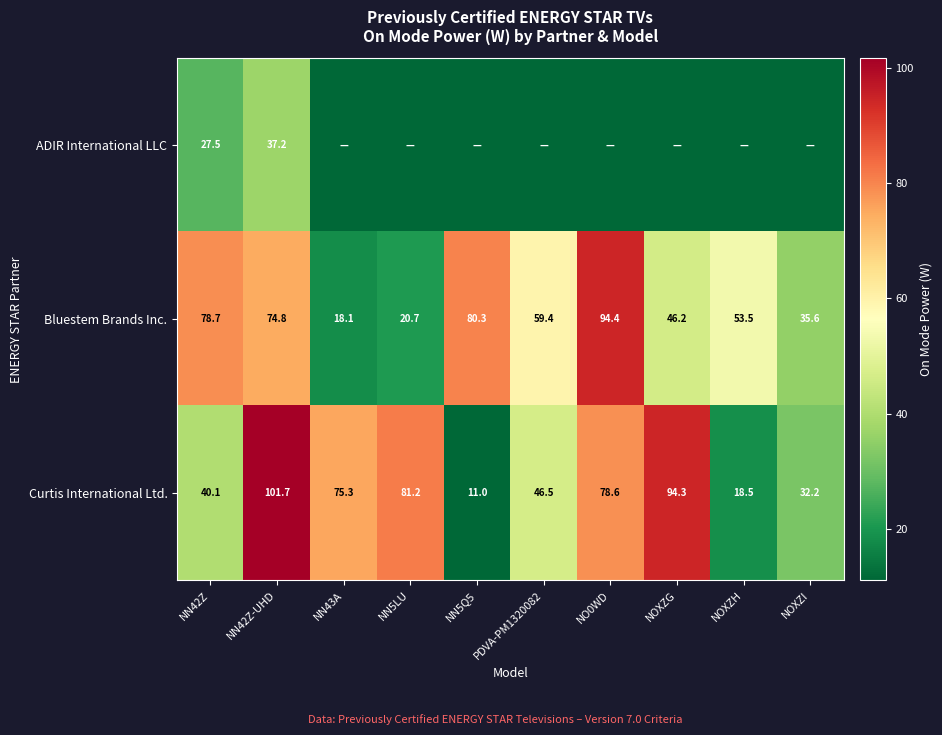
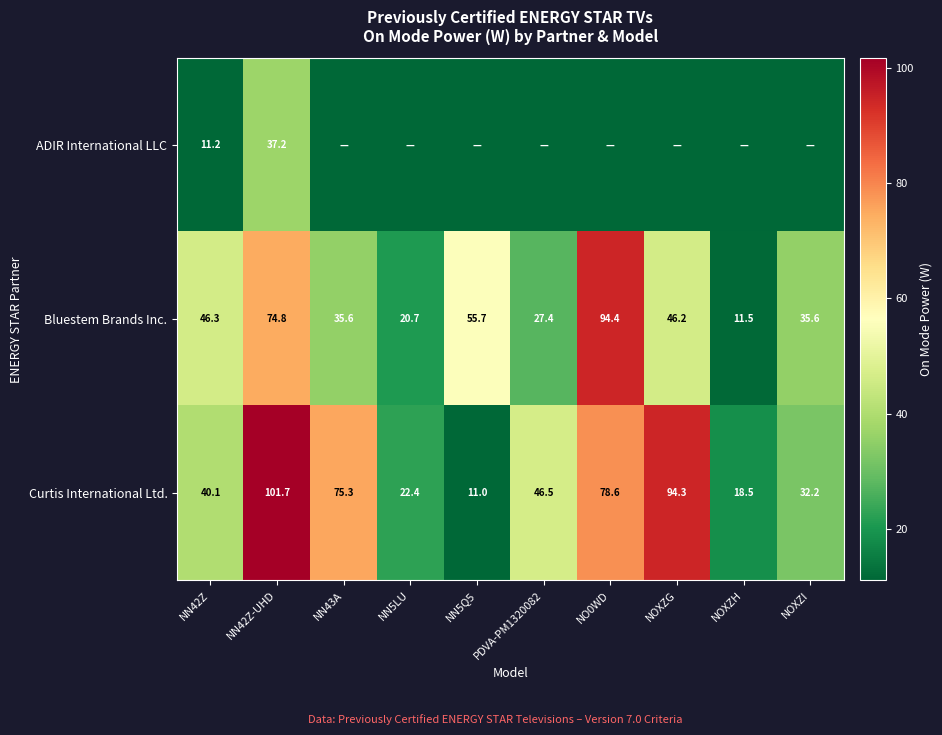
ADIR International LLC, NN42Z: 27.5 -> 11.2
Bluestem Brands Inc., NN42Z: 78.7 -> 46.3
Bluestem Brands Inc., NN43A: 18.1 -> 35.6
Bluestem Brands Inc., NN5Q5: 80.3 -> 55.7
Bluestem Brands Inc., PDVA-PM1320082: 59.4 -> 27.4
Bluestem Brands Inc., NOXZH: 53.5 -> 11.5
Curtis International Ltd., NN5LU: 81.2 -> 22.4
